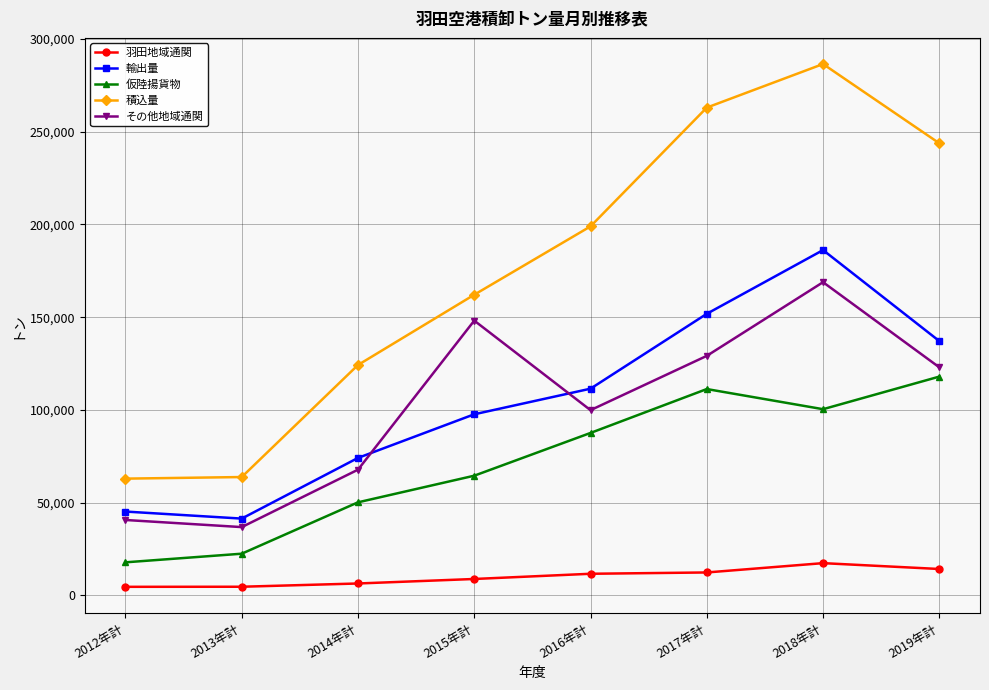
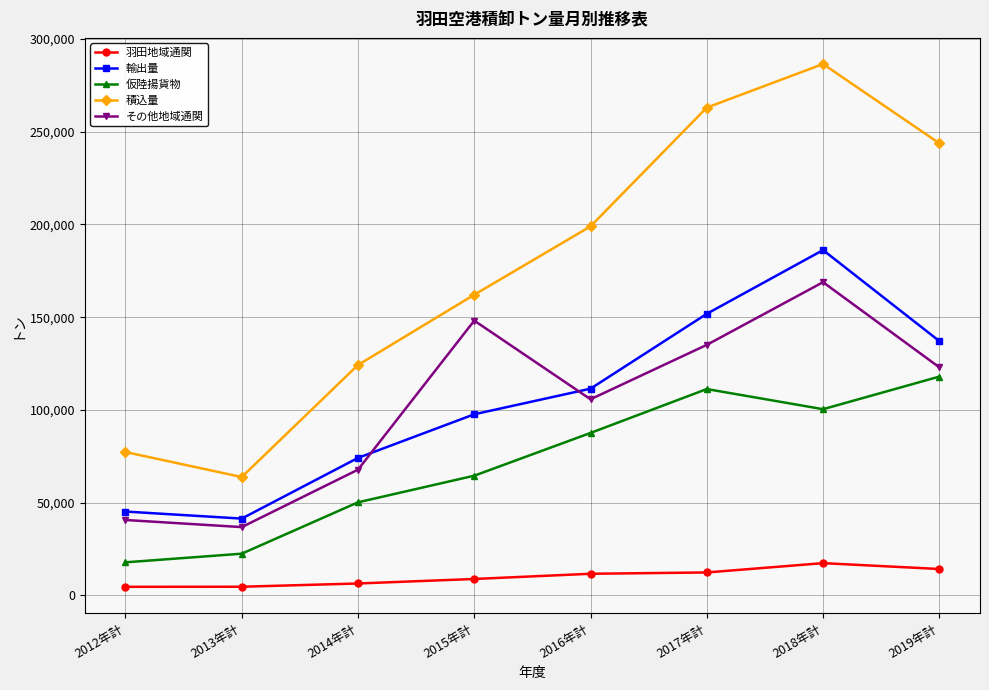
積込量, 2012年計: 63,000 -> 77,000
その他地域通関, 2016年計: 100,000 -> 106,000
その他地域通関, 2017年計: 129,000 -> 135,000
